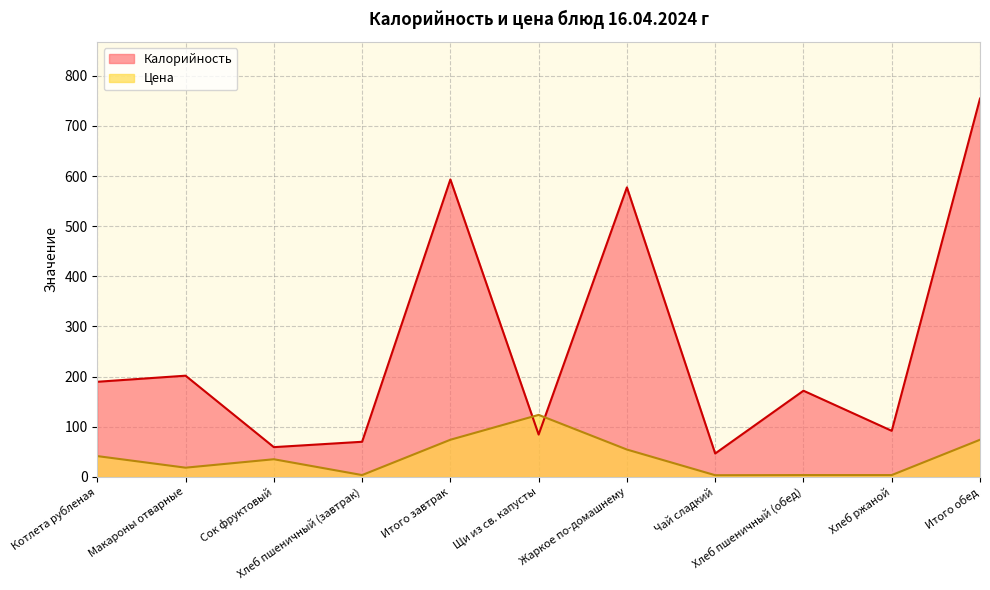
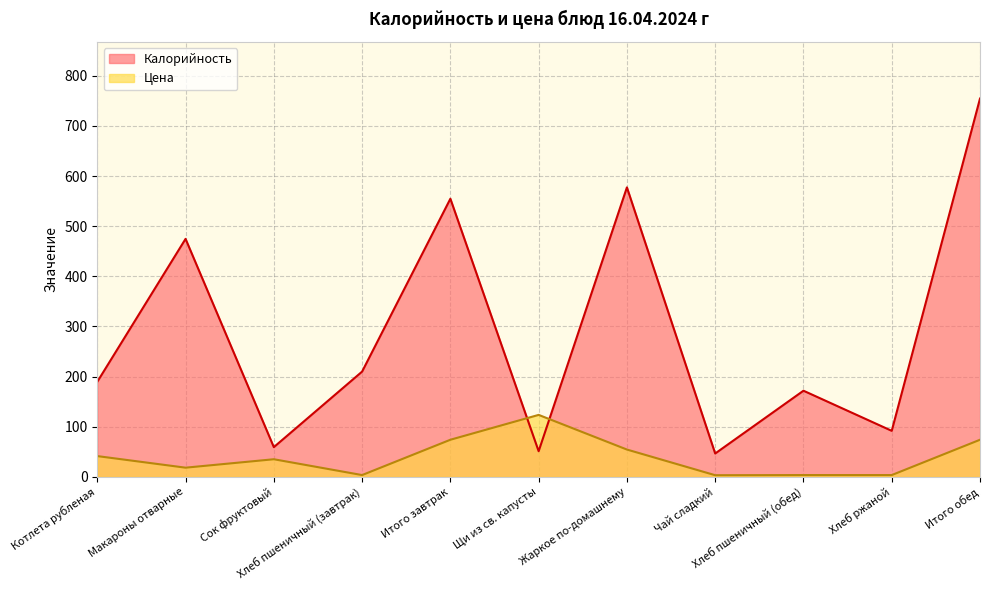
Калорийность, Макароны отварные: 200 -> 470
Калорийность, Хлеб пшеничный (завтрак): 70 -> 210
Калорийность, Итого завтрак: 590 -> 550
Калорийность, Щи из св. капусты: 80 -> 50
